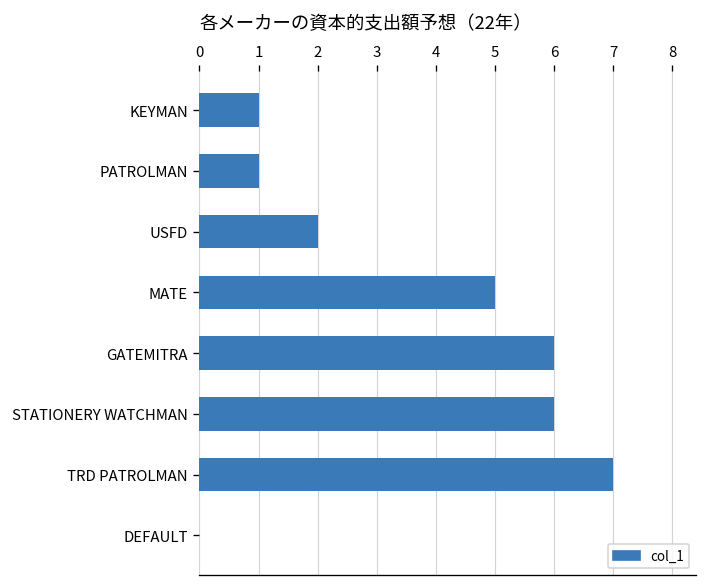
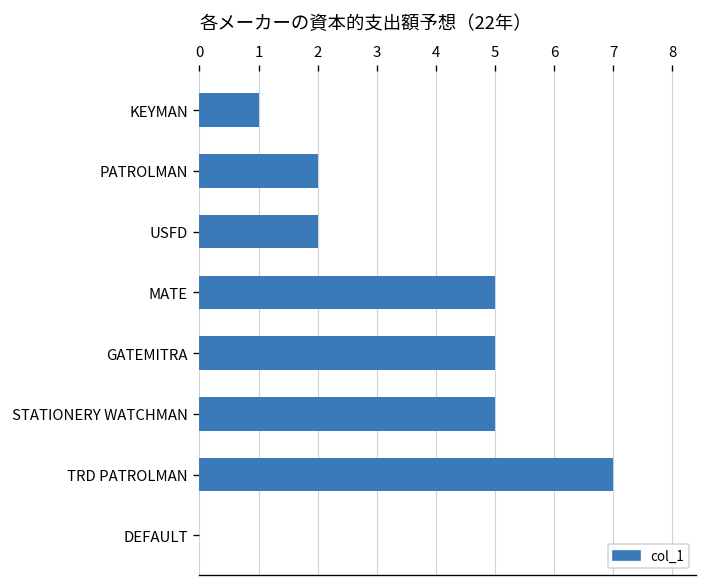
PATROLMAN: 1 -> 2
GATEMITRA: 6 -> 5
STATIONERY WATCHMAN: 6 -> 5
